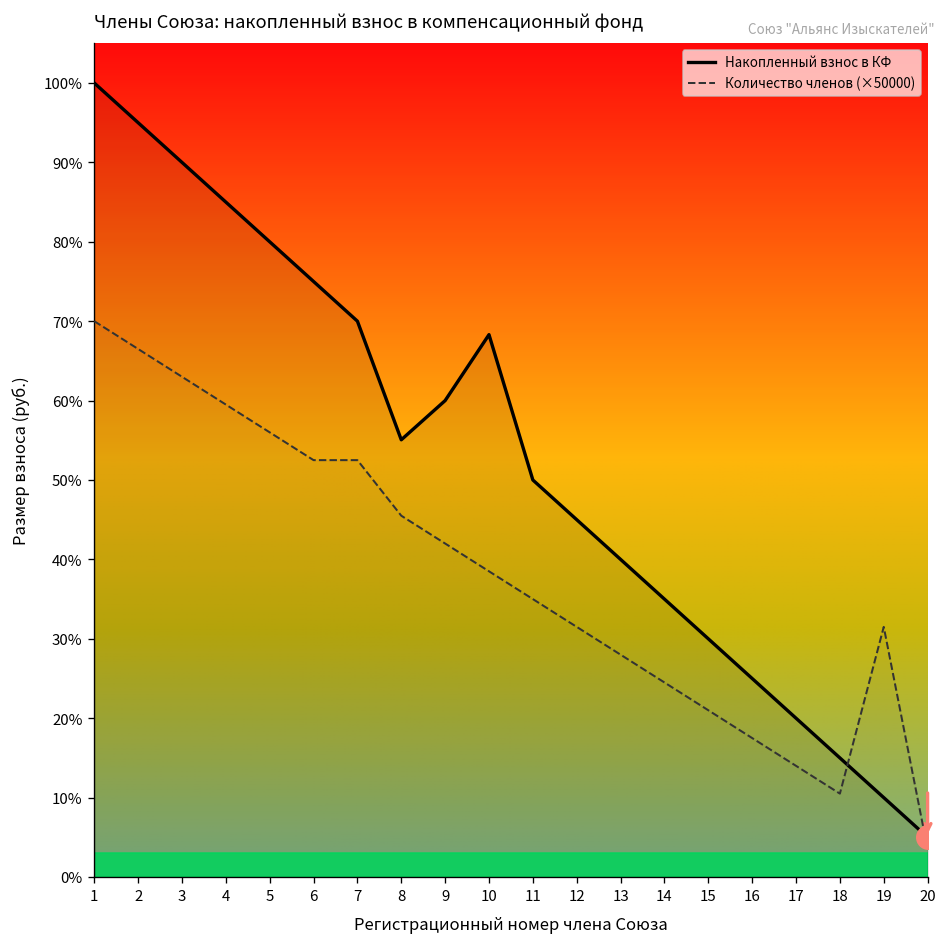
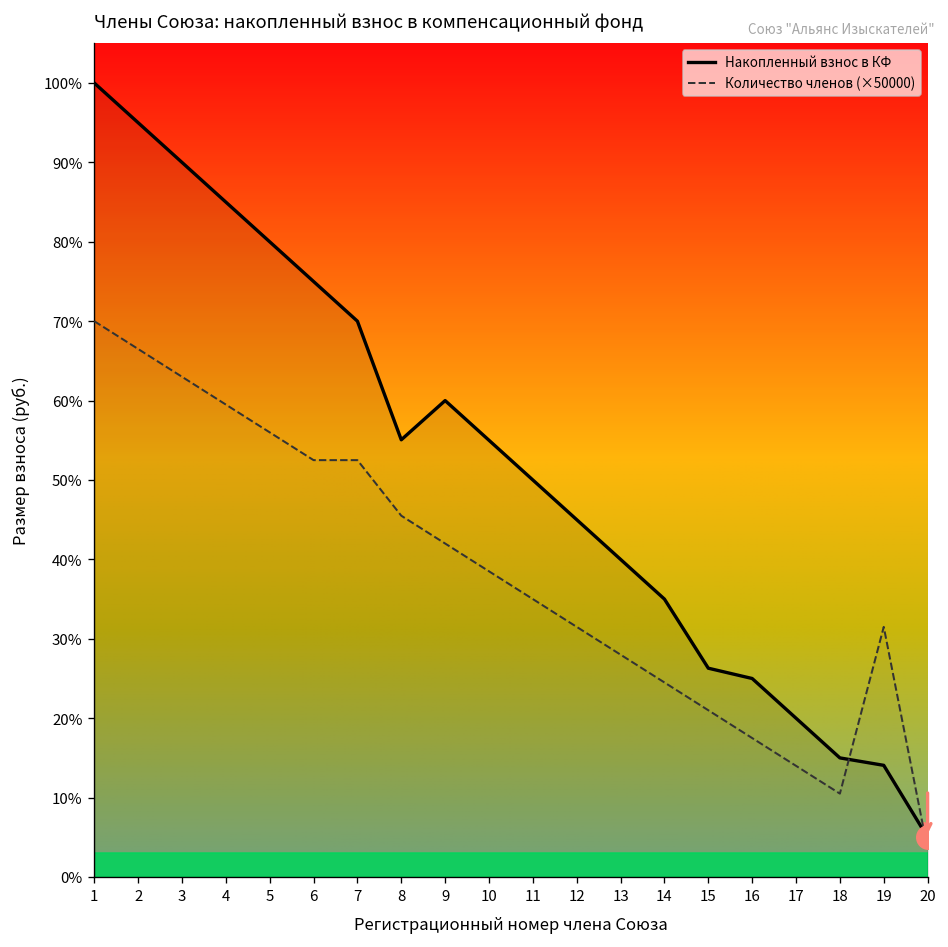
Накопленный взнос в КФ, 10: 68% -> 55%
Накопленный взнос в КФ, 15: 30% -> 26%
Накопленный взнос в КФ, 19: 10% -> 14%
